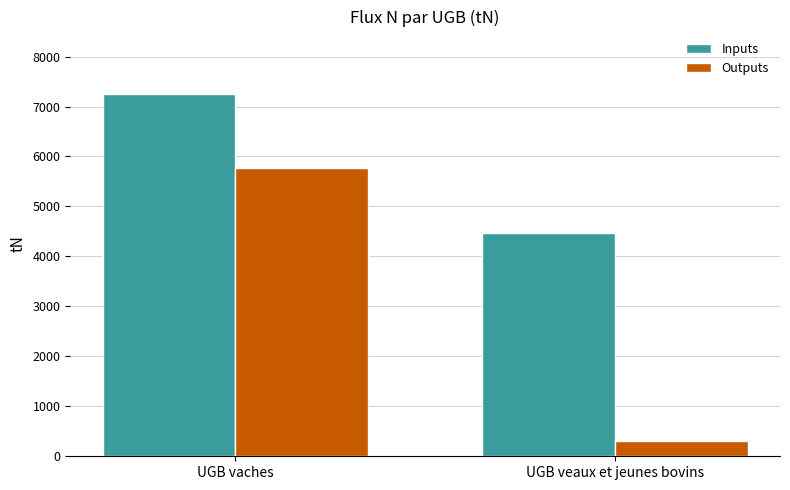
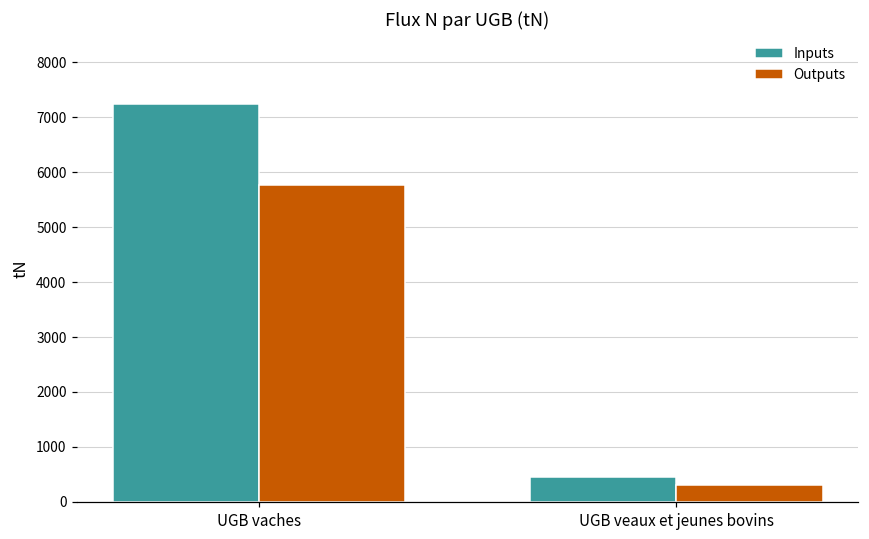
Inputs, UGB veaux et jeunes bovins: 4500 -> 500
